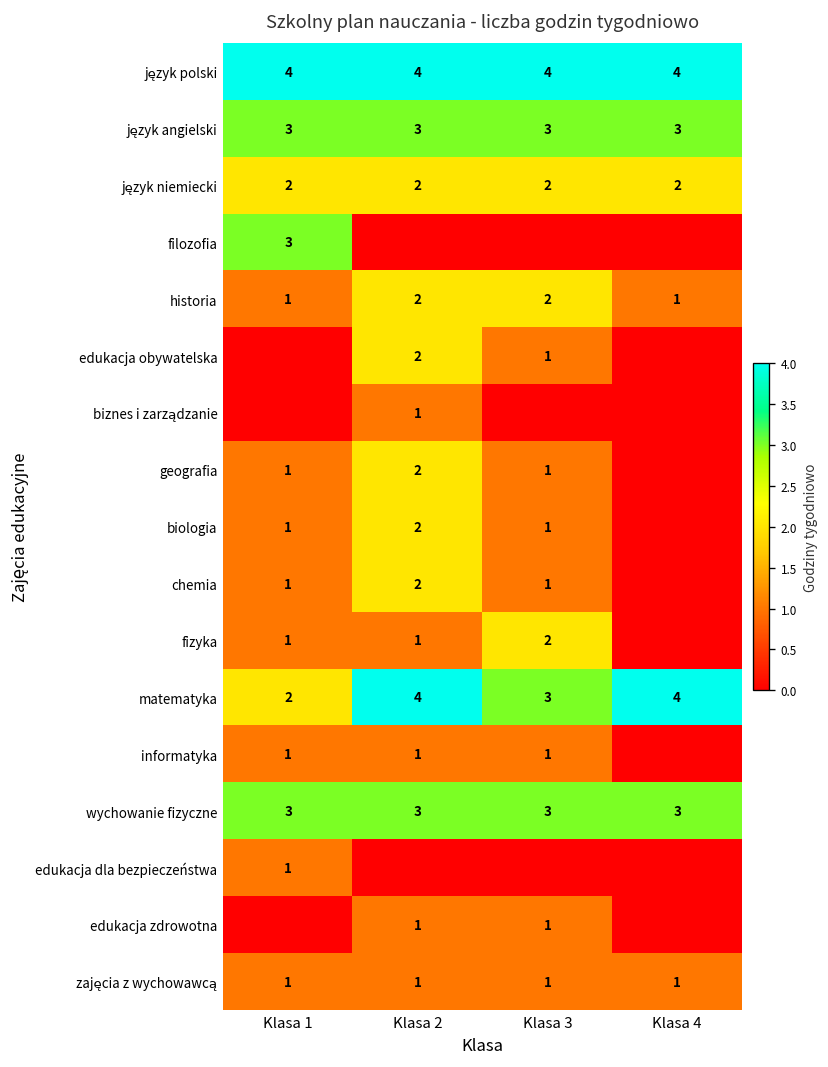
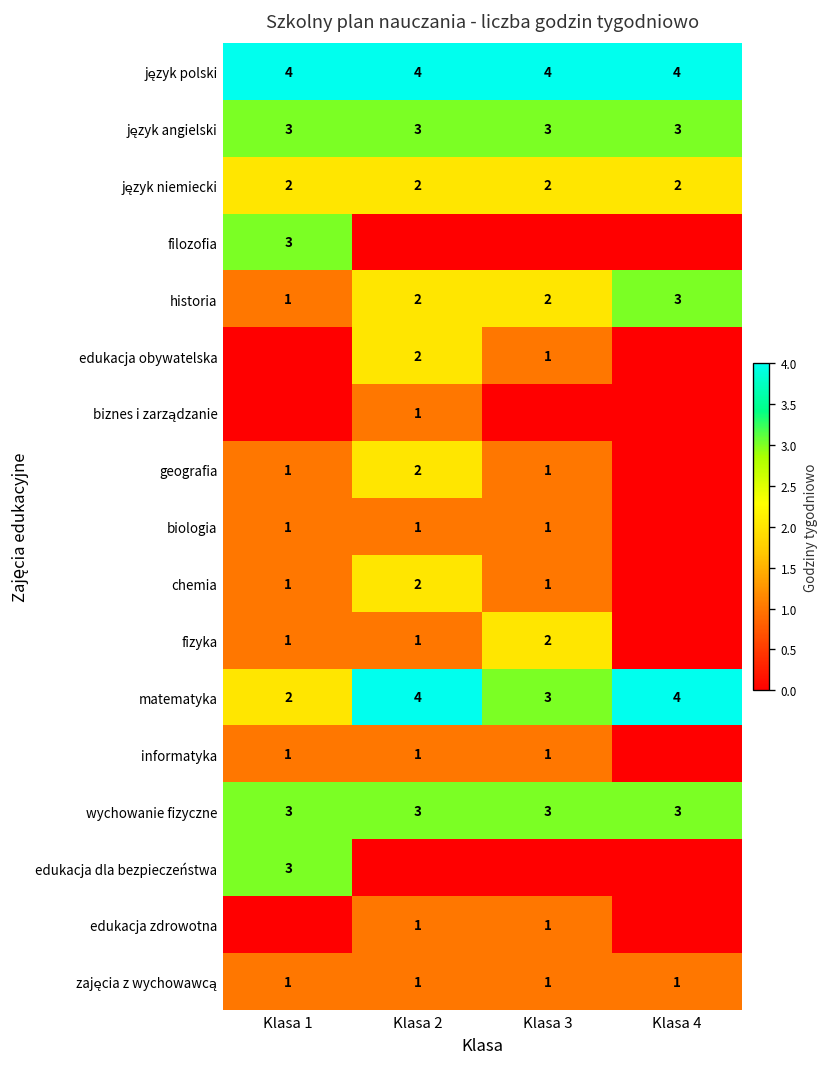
historia, Klasa 4: 1 -> 3
biologia, Klasa 2: 2 -> 1
edukacja dla bezpieczeństwa, Klasa 1: 1 -> 3
